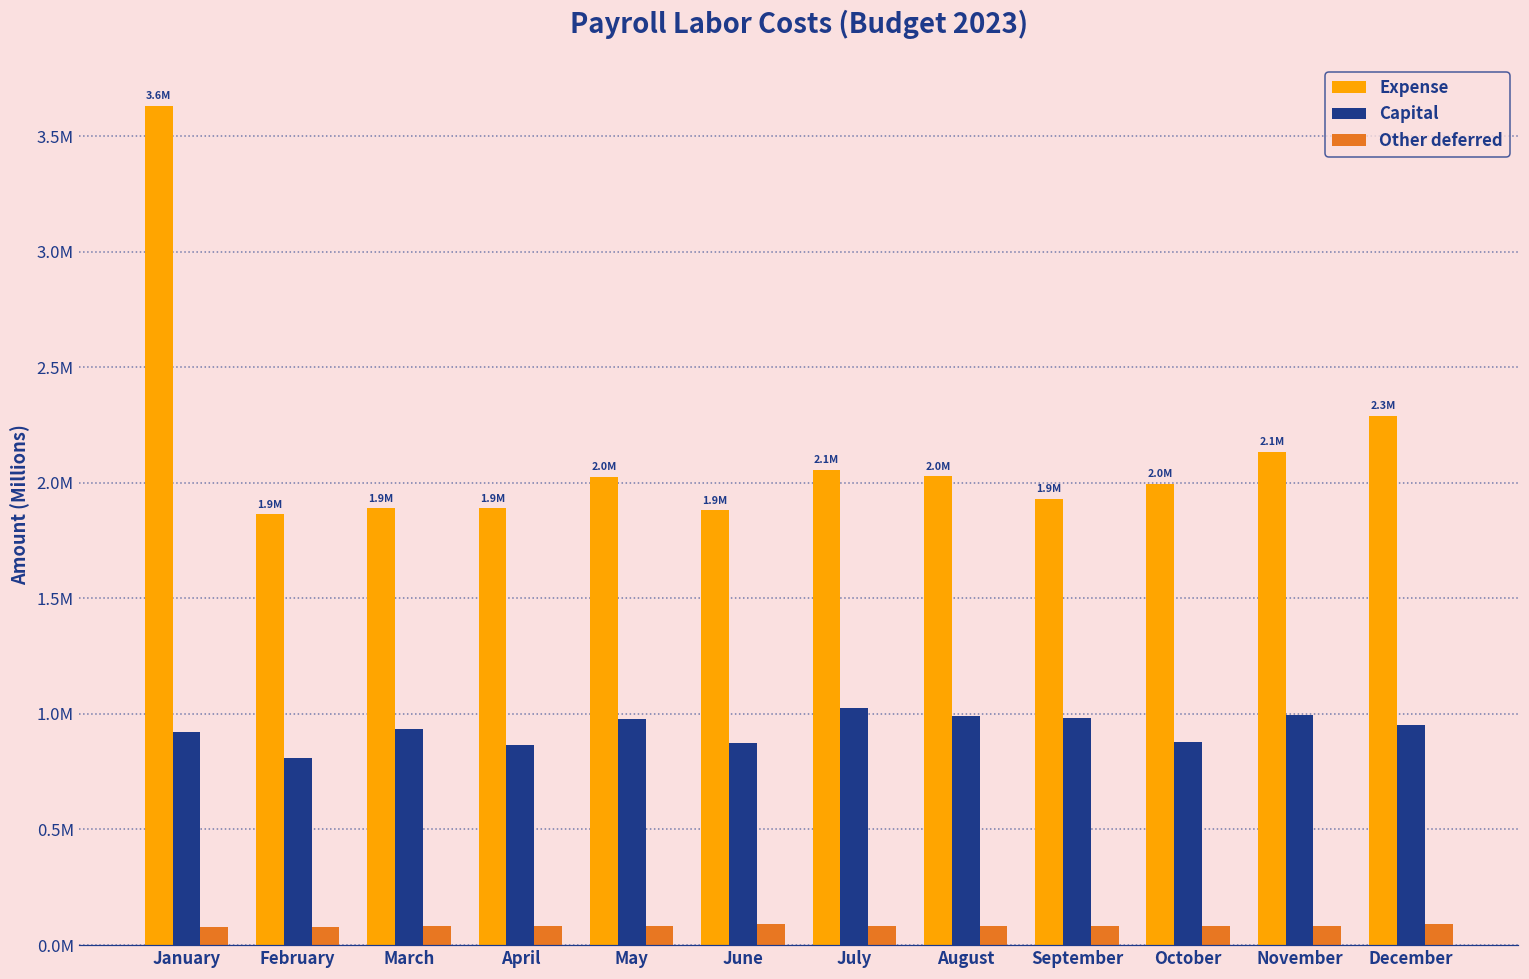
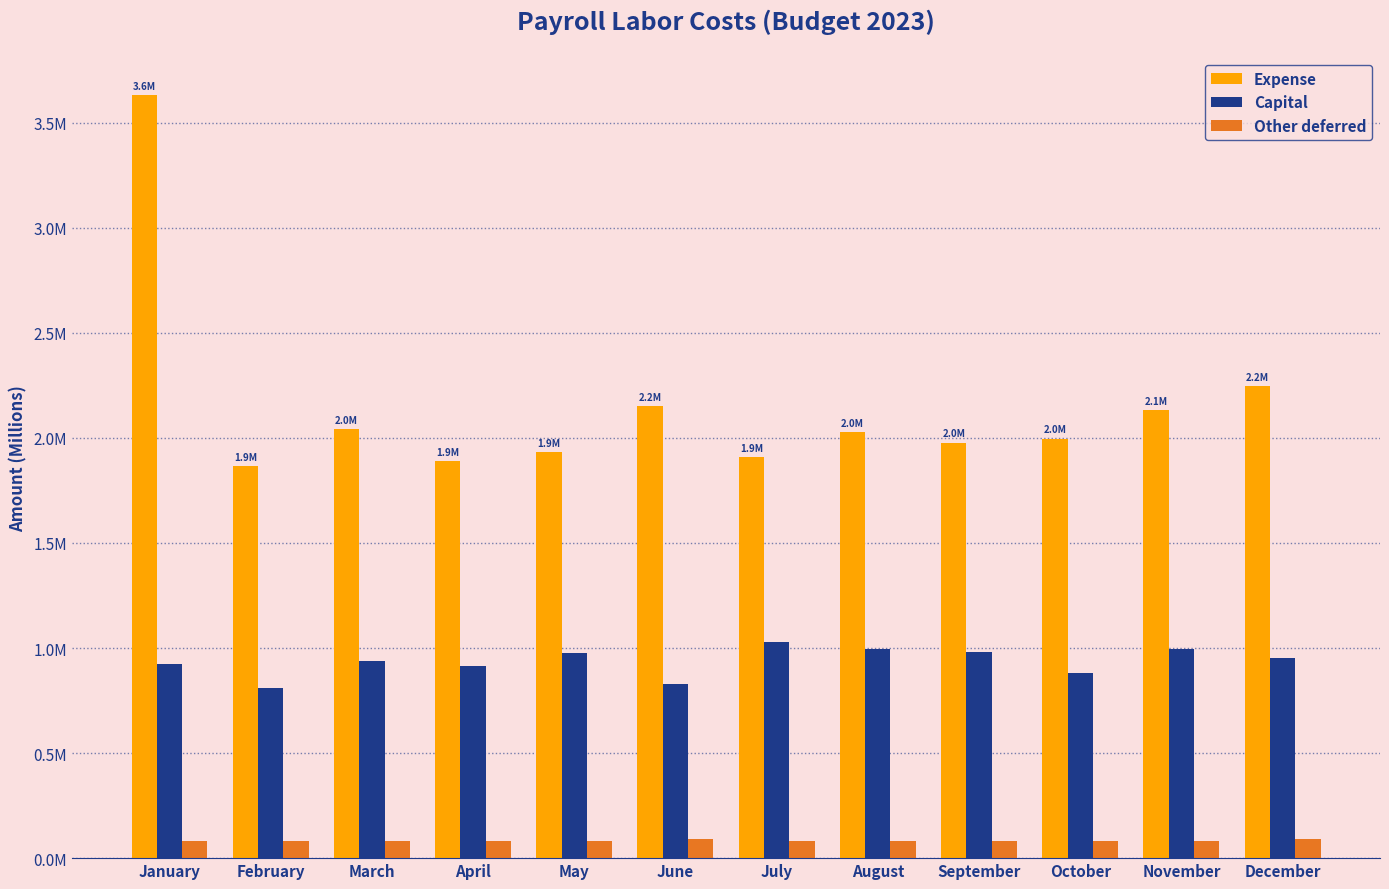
Expense, March: 1.9M -> 2.0M
Capital, April: 860000 -> 920000
Expense, May: 2.0M -> 1.9M
Expense, June: 1.9M -> 2.2M
Capital, June: 870000 -> 830000
Expense, July: 2.1M -> 1.9M
Expense, September: 1.9M -> 2.0M
Expense, December: 2.3M -> 2.2M
